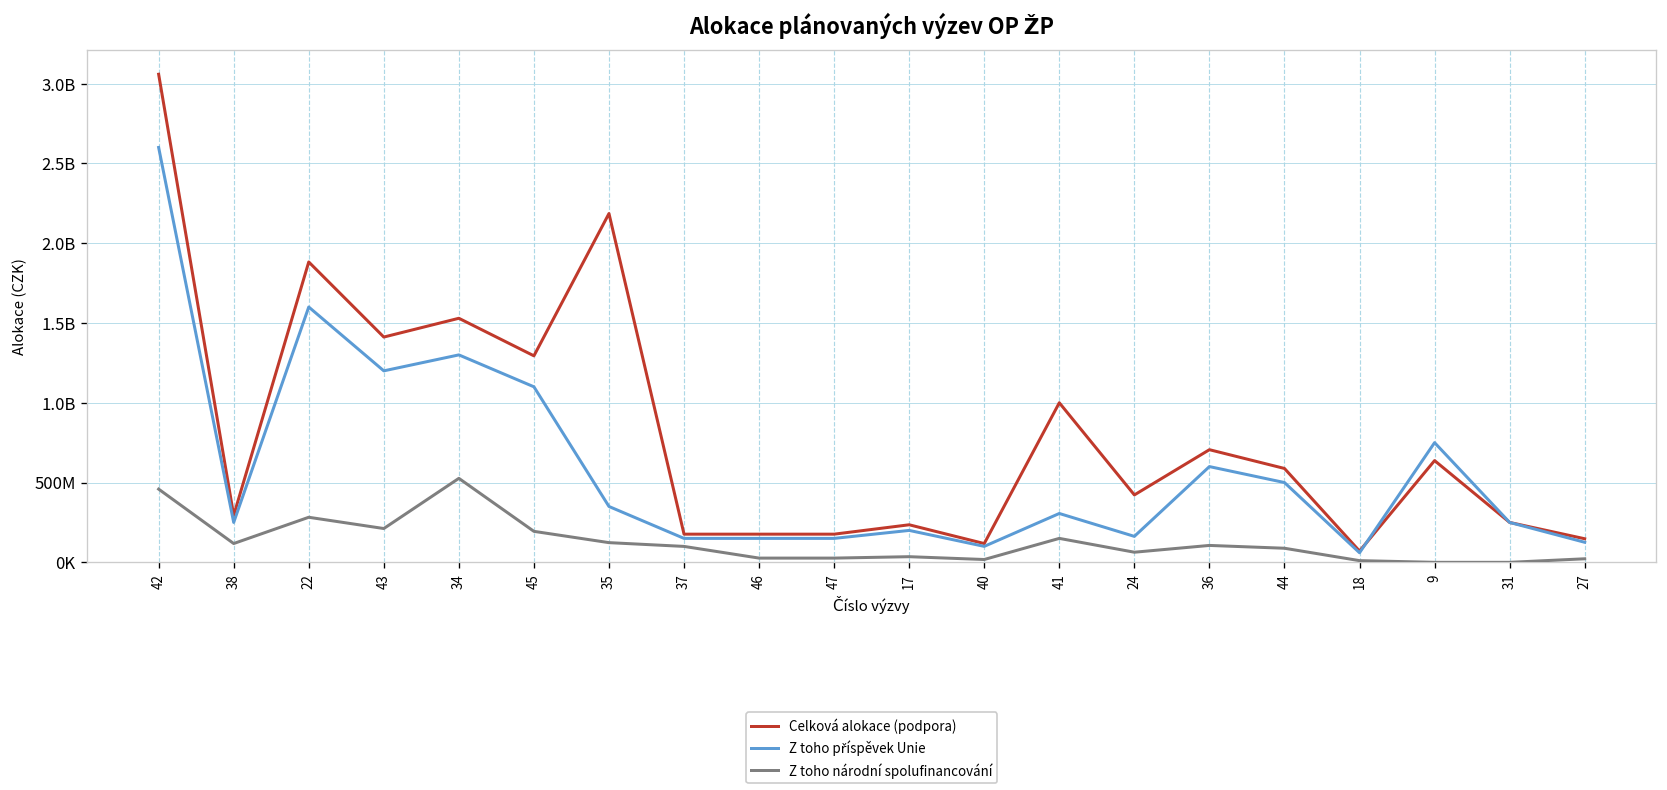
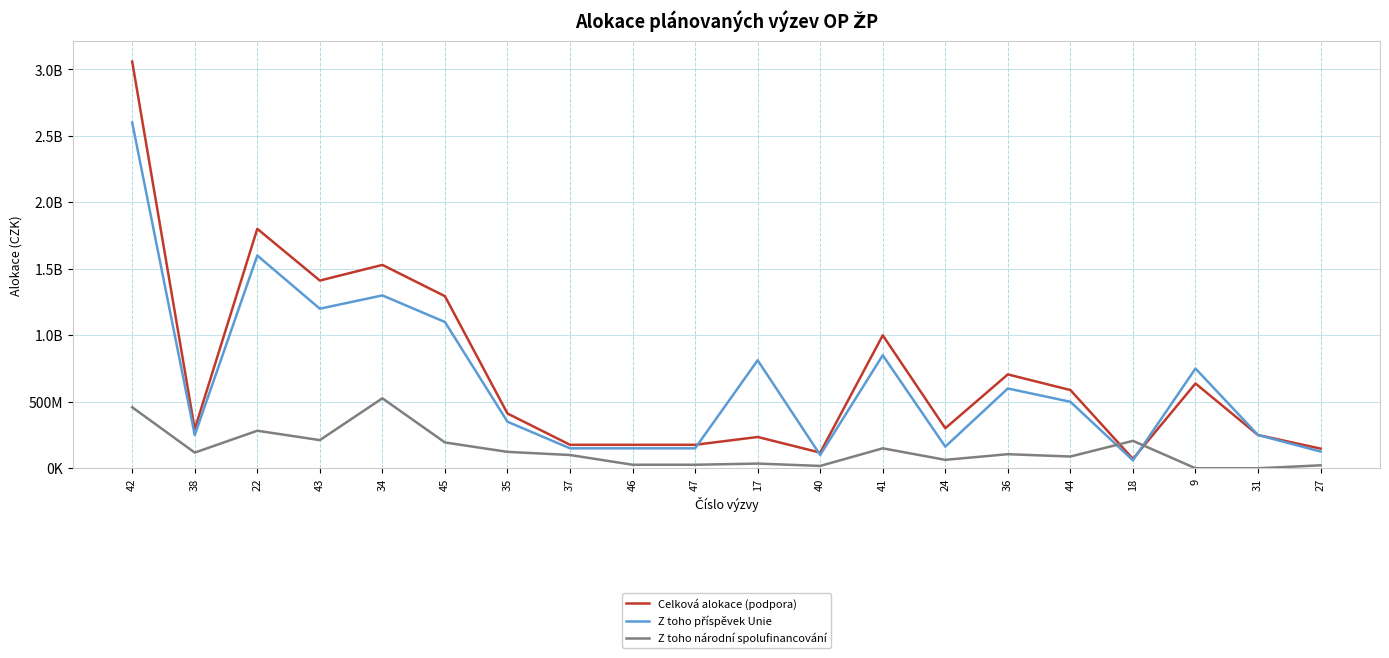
Celková alokace (podpora), 22: 1880000000 -> 1800000000
Celková alokace (podpora), 35: 2190000000 -> 410000000
Z toho příspěvek Unie, 17: 200000000 -> 810000000
Z toho příspěvek Unie, 41: 310000000 -> 850000000
Celková alokace (podpora), 24: 420000000 -> 300000000
Z toho národní spolufinancování, 18: 10000000 -> 210000000
